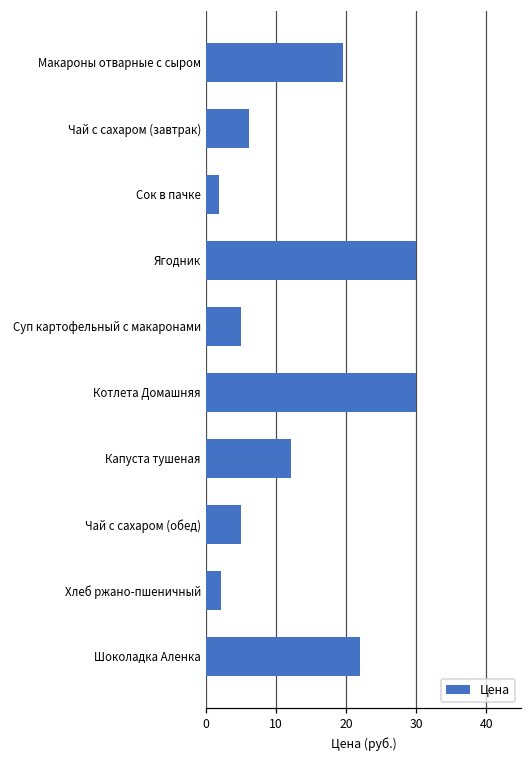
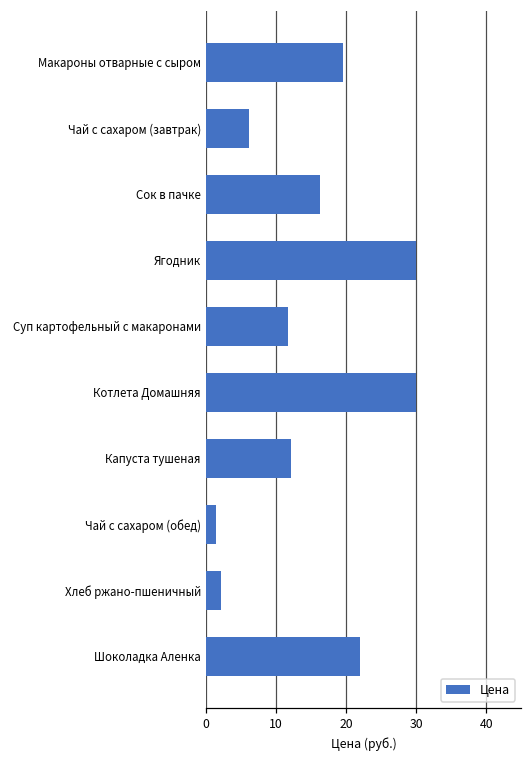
Сок в пачке: 2 -> 16
Суп картофельный с макаронами: 5 -> 12
Чай с сахаром (обед): 5 -> 1
